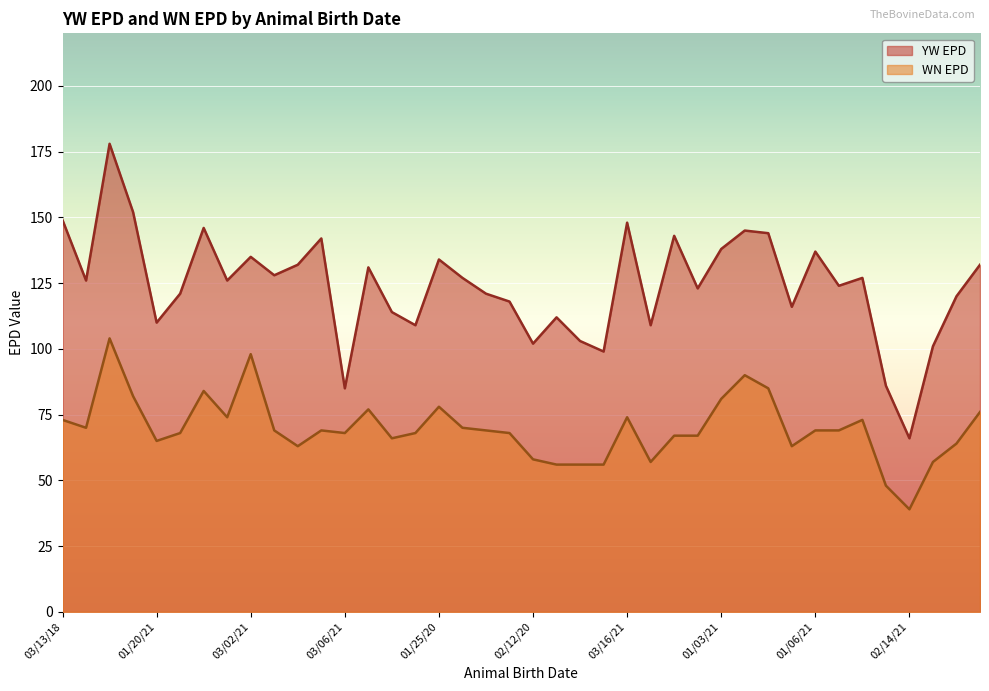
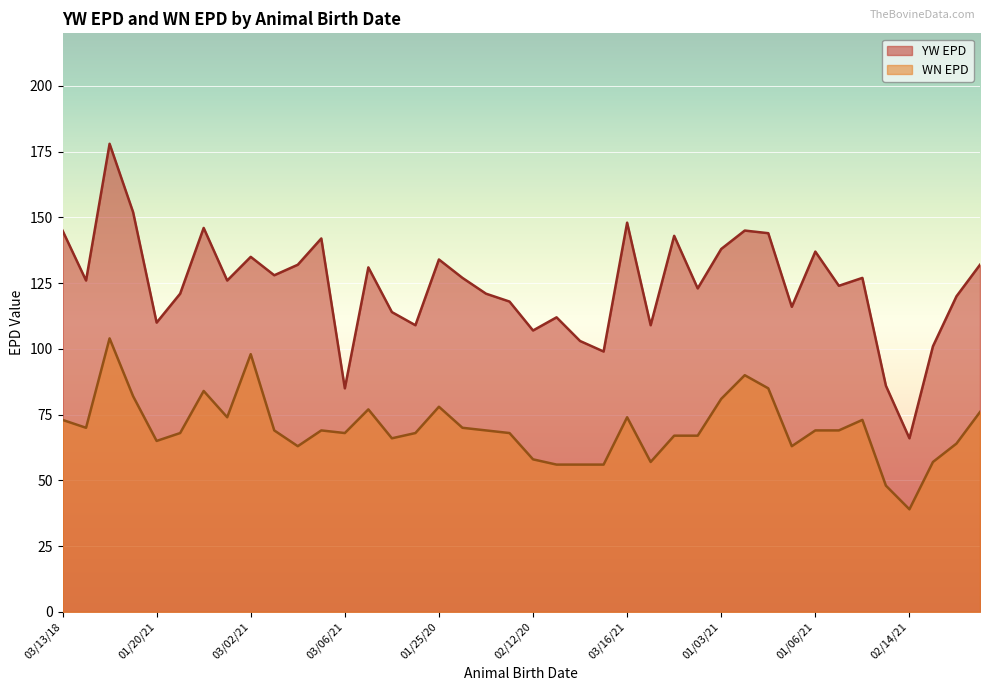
YW EPD, 03/13/18: 149 -> 145
YW EPD, 02/12/20: 102 -> 107
